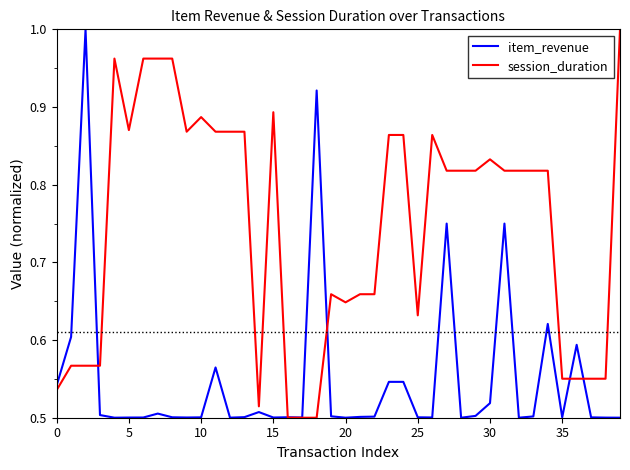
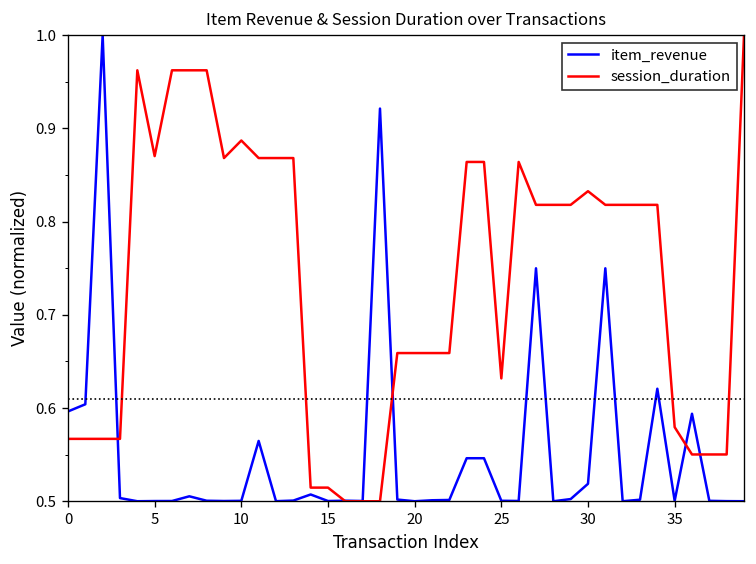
item_revenue, 0: 0.54 -> 0.60
session_duration, 0: 0.54 -> 0.57
session_duration, 15: 0.89 -> 0.51
session_duration, 20: 0.65 -> 0.66
session_duration, 35: 0.55 -> 0.58
